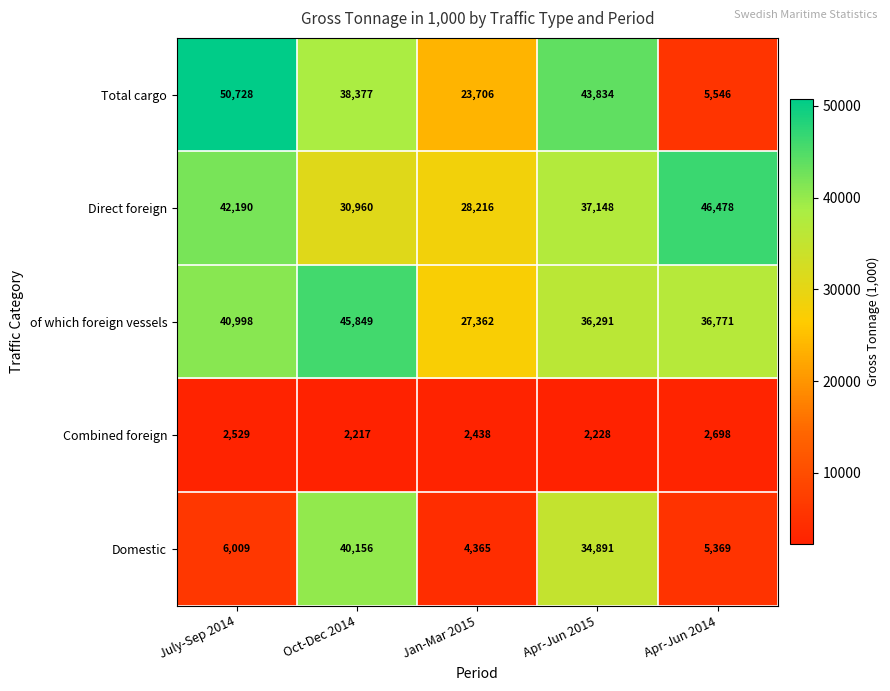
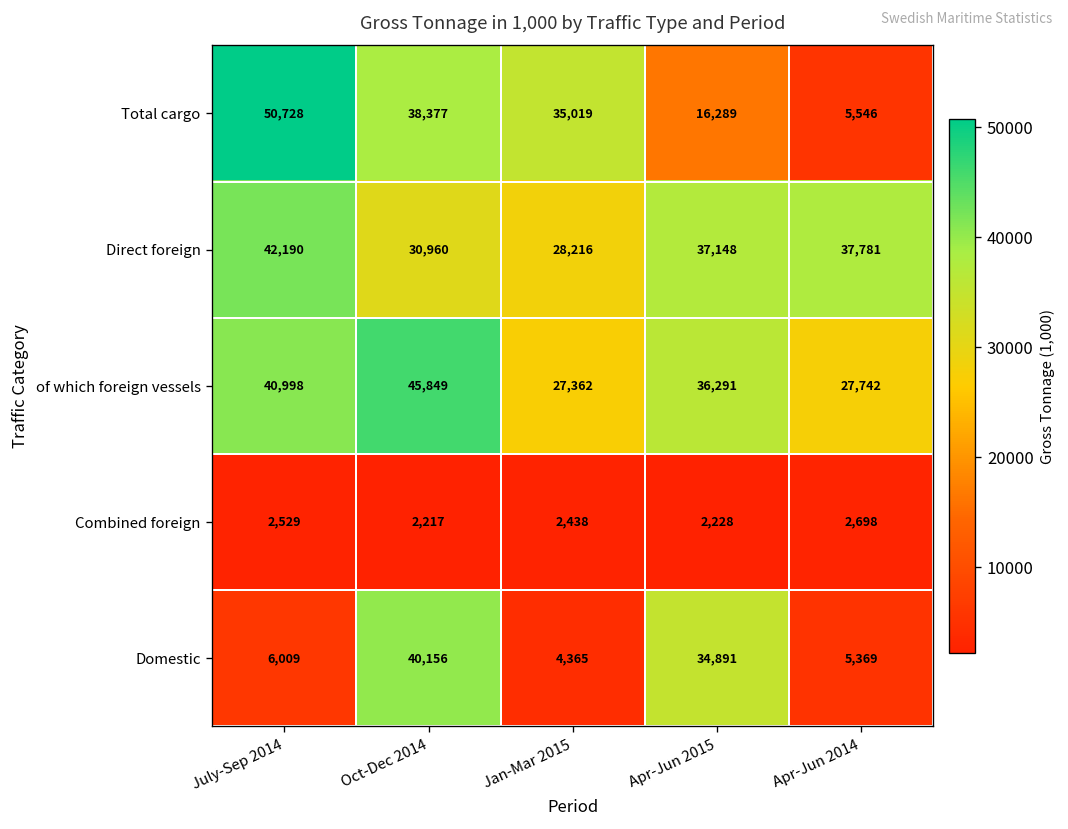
Total cargo, Jan-Mar 2015: 23,706 -> 35,019
Total cargo, Apr-Jun 2015: 43,834 -> 16,289
Direct foreign, Apr-Jun 2014: 46,478 -> 37,781
of which foreign vessels, Apr-Jun 2014: 36,771 -> 27,742
